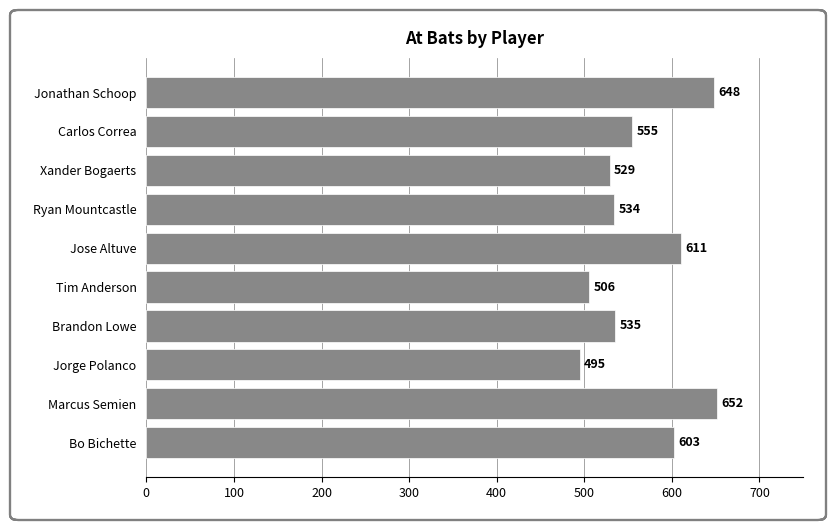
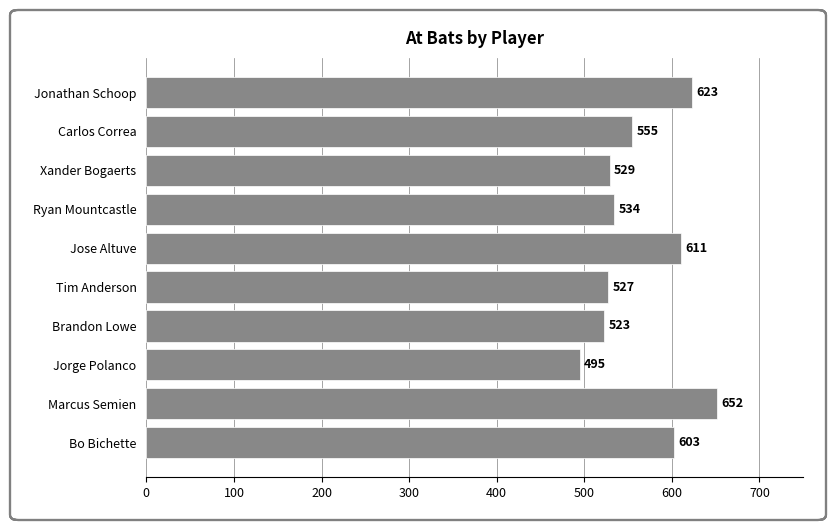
Jonathan Schoop: 648 -> 623
Tim Anderson: 506 -> 527
Brandon Lowe: 535 -> 523
